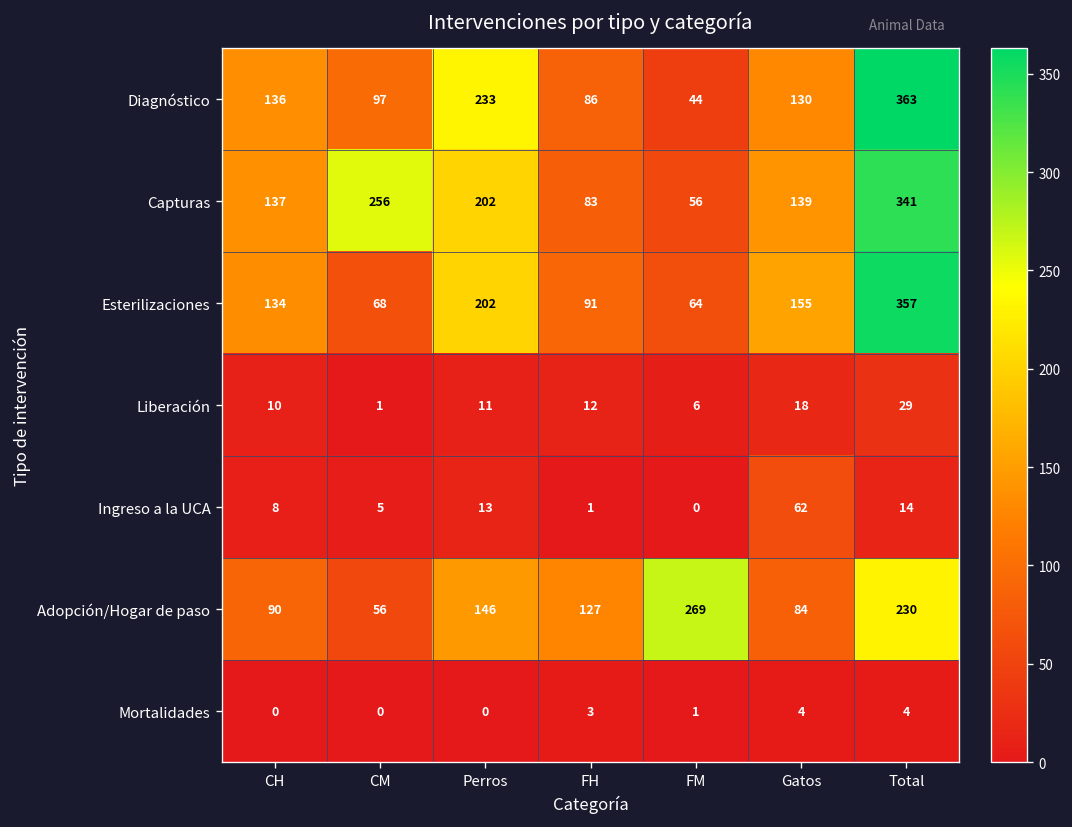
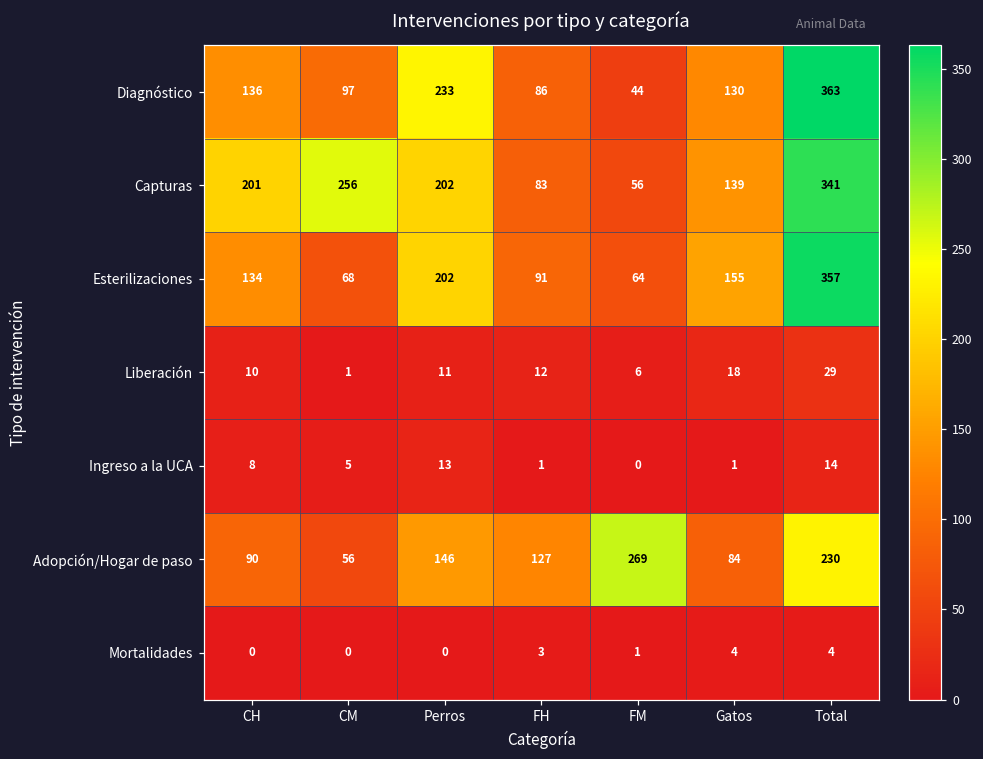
Capturas, CH: 137 -> 201
Ingreso a la UCA, Gatos: 62 -> 1
